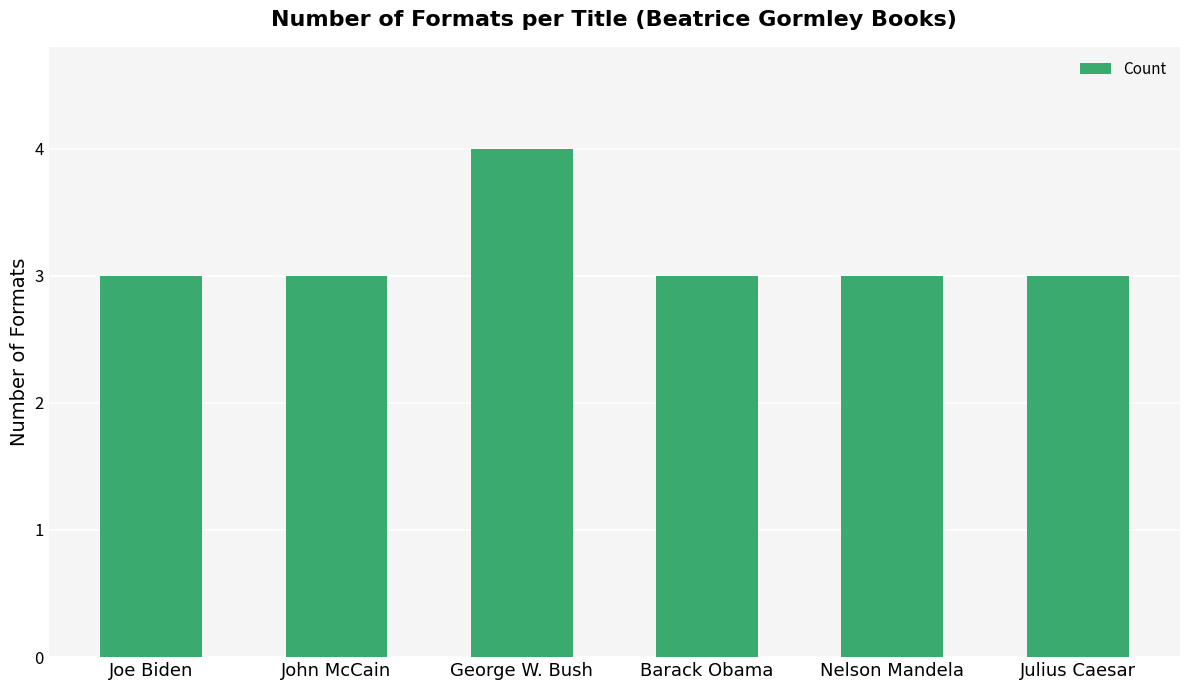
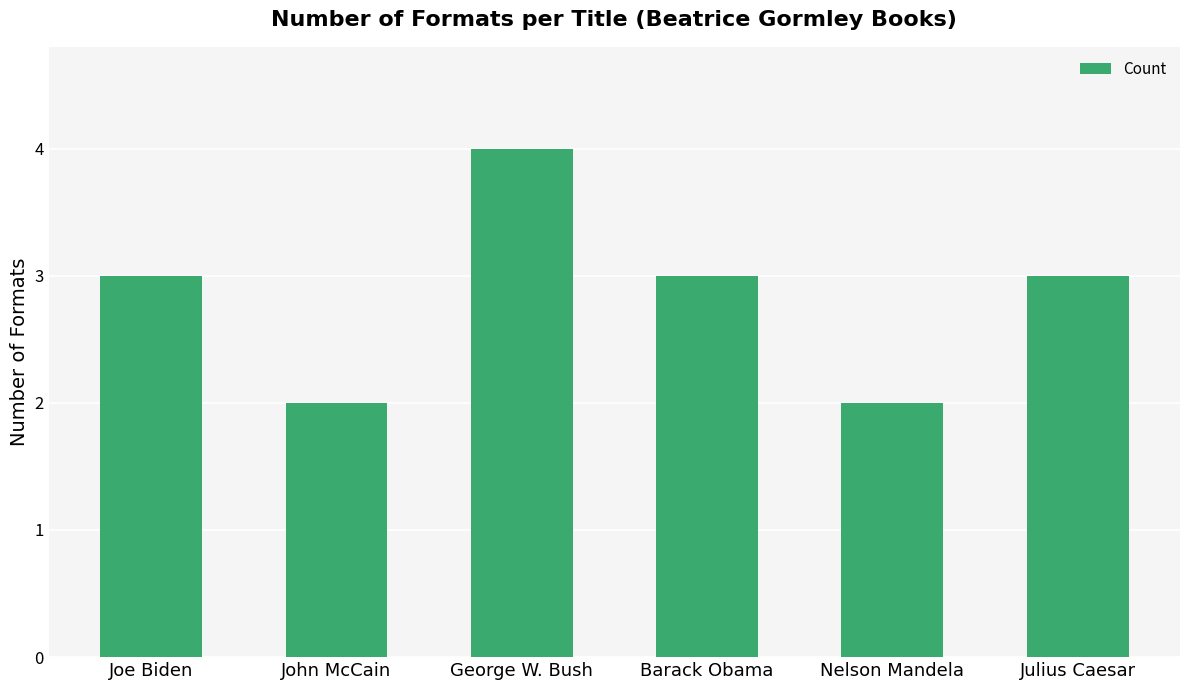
John McCain: 3 -> 2
Nelson Mandela: 3 -> 2
